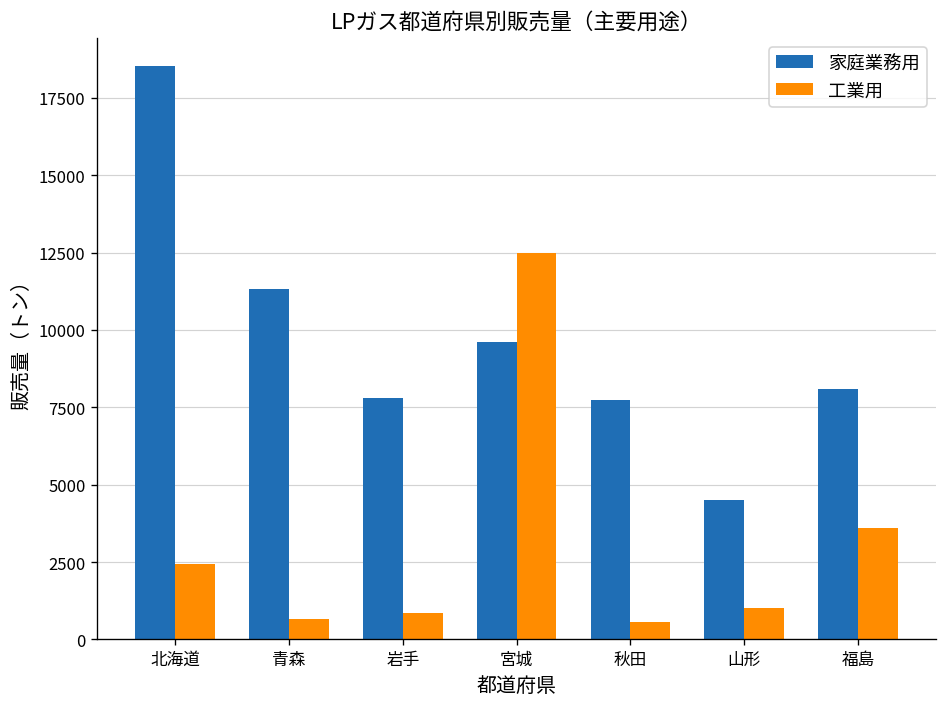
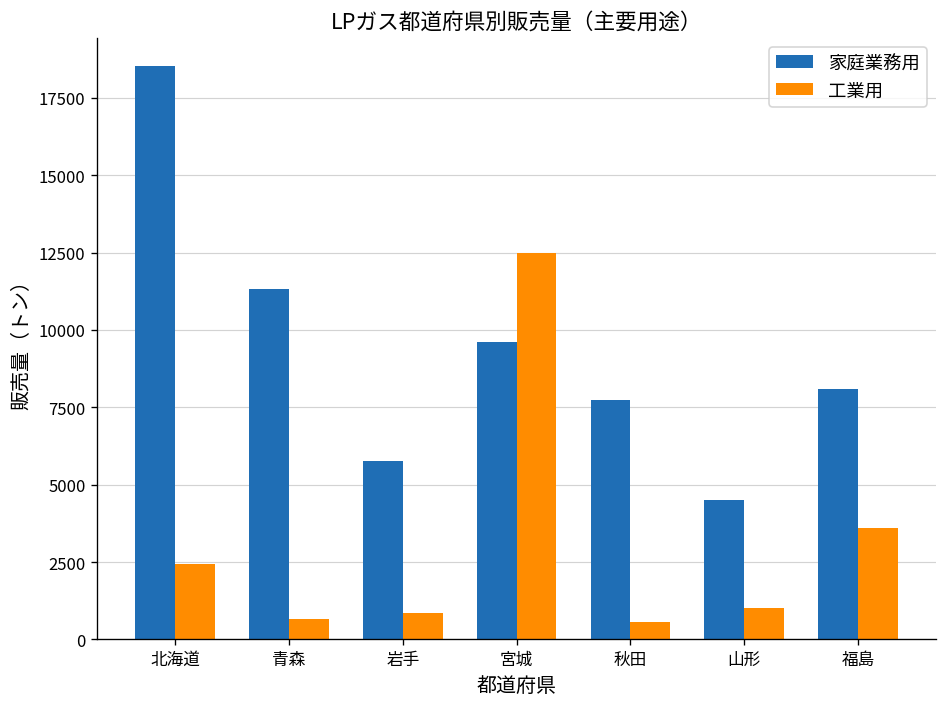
家庭業務用, 岩手: 7800 -> 5800
